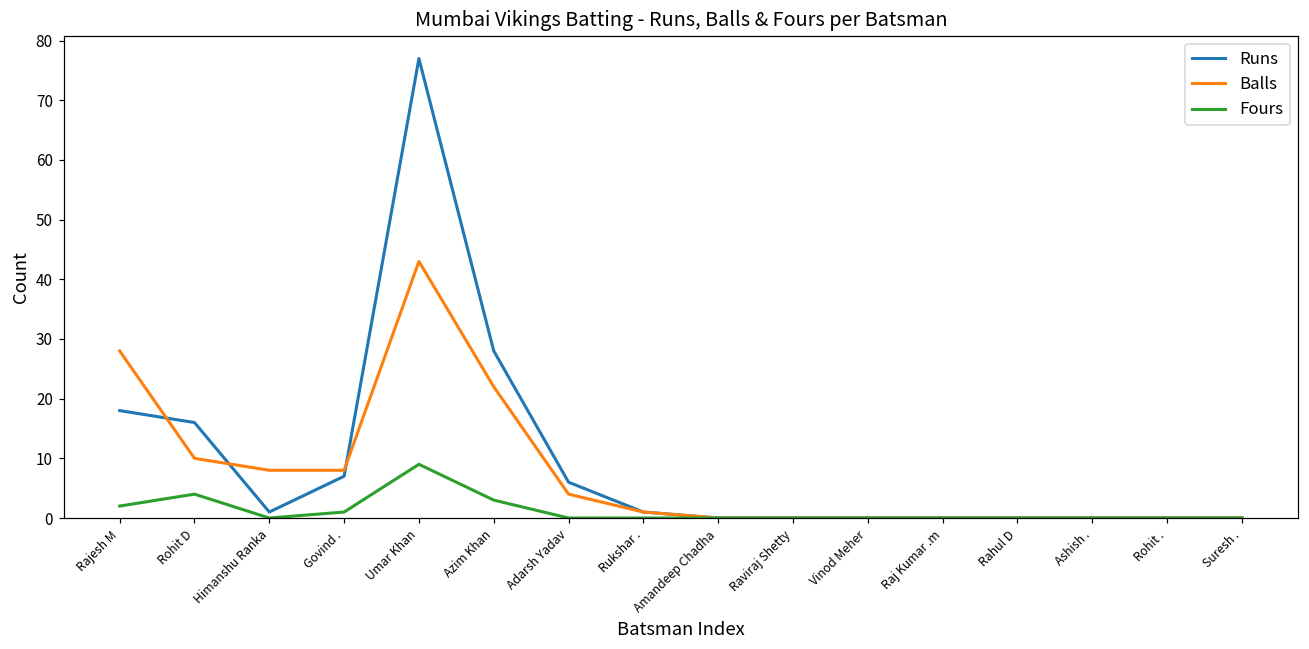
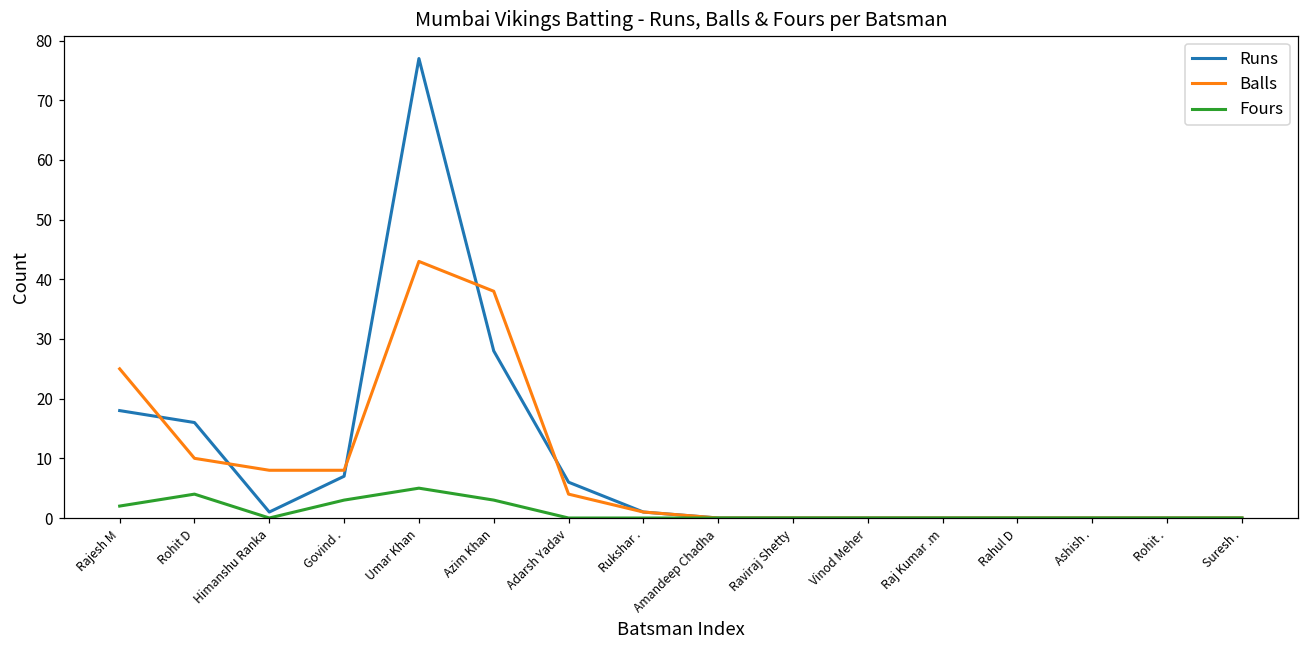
Balls, Rajesh M: 28 -> 25
Fours, Govind .: 1 -> 3
Fours, Umar Khan: 9 -> 5
Balls, Azim Khan: 22 -> 38
